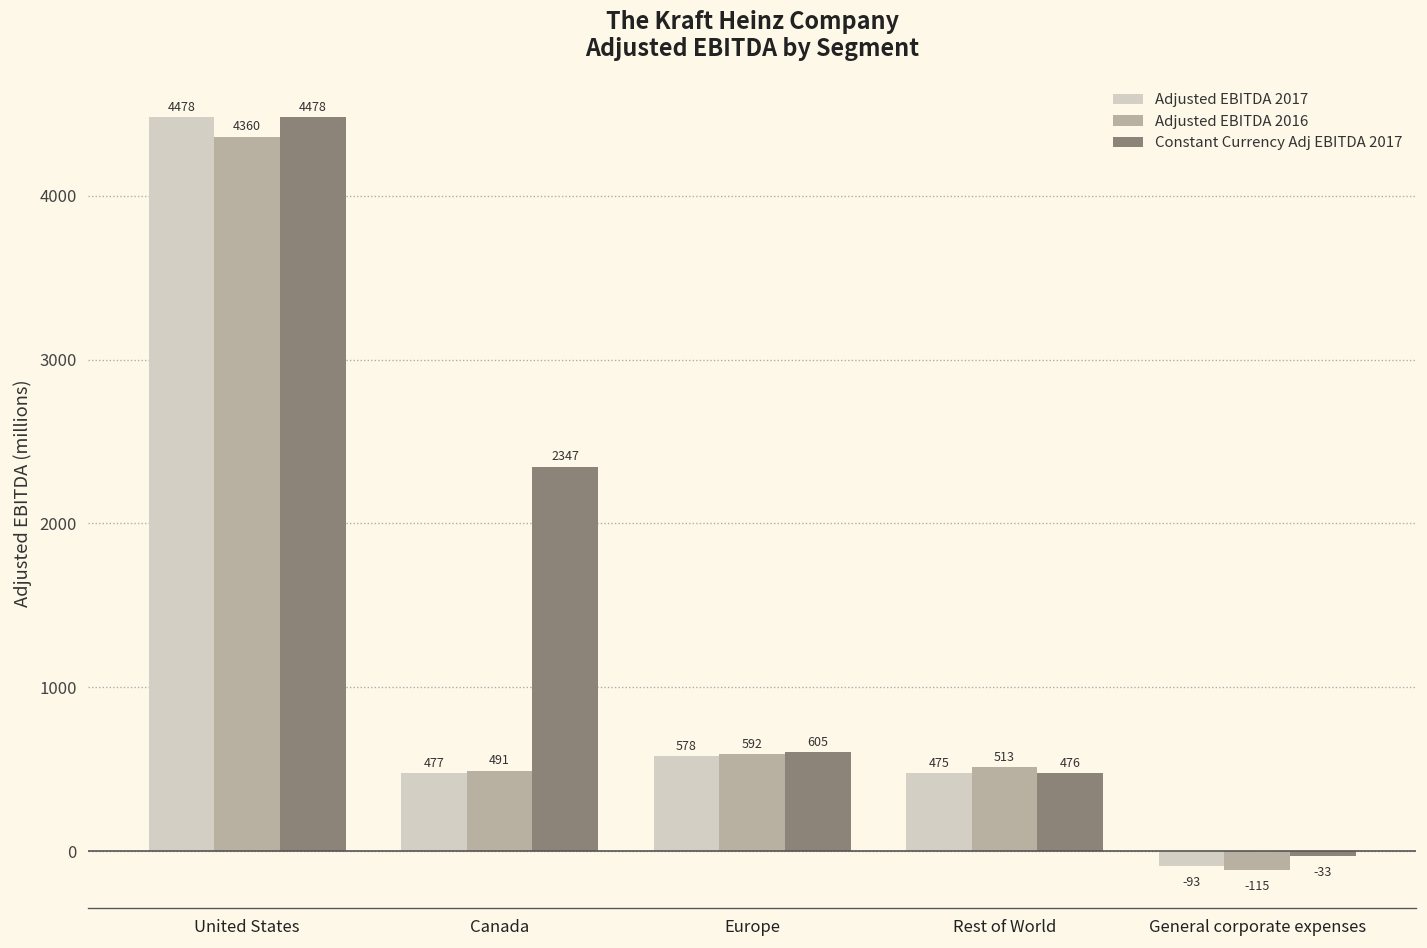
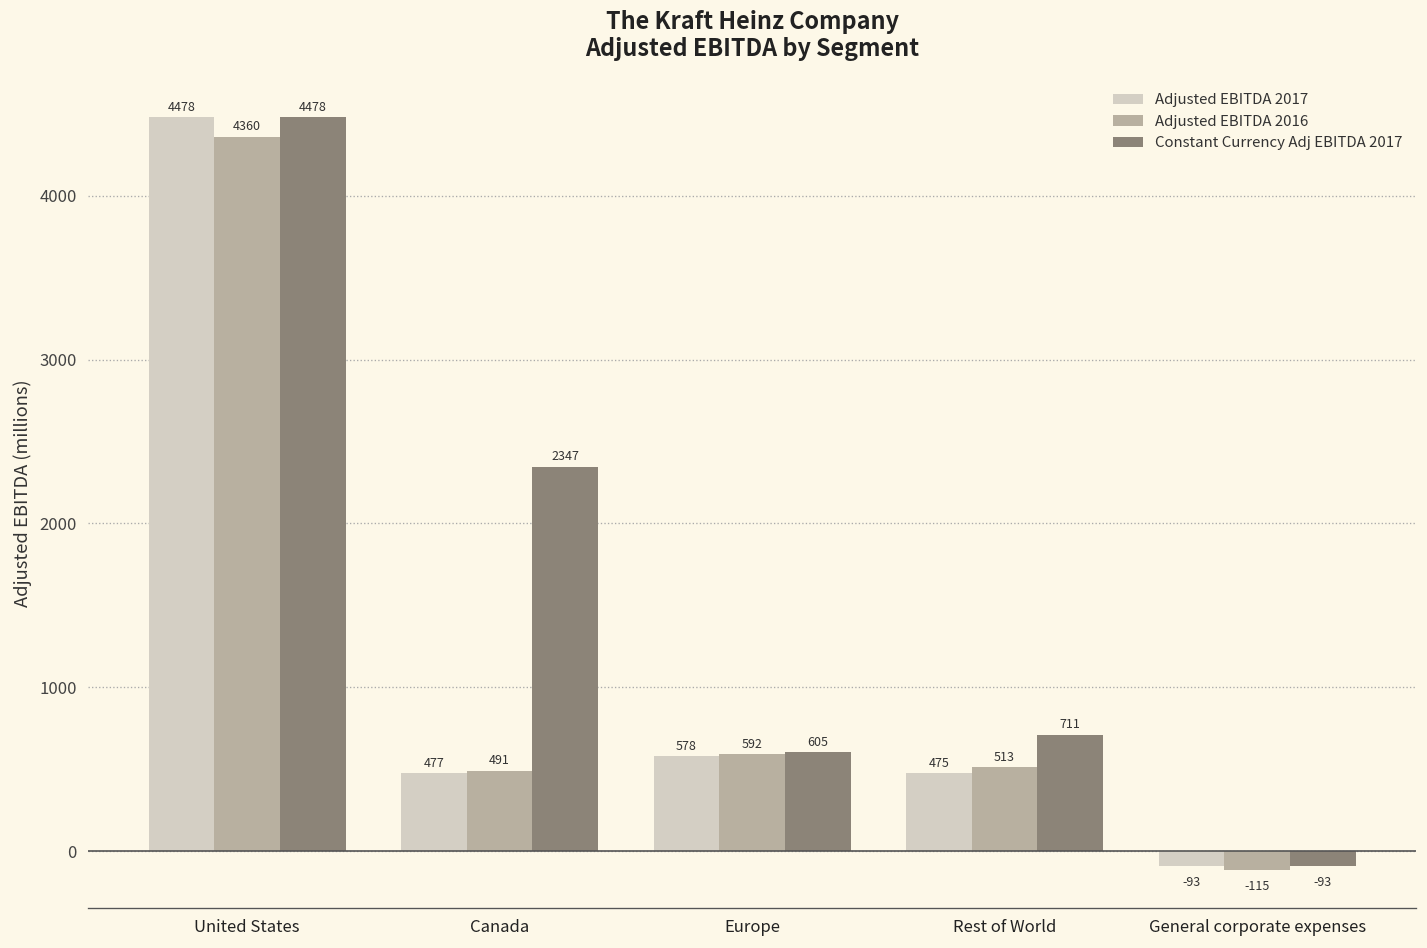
Constant Currency Adj EBITDA 2017, Rest of World: 476 -> 711
Constant Currency Adj EBITDA 2017, General corporate expenses: -33 -> -93
